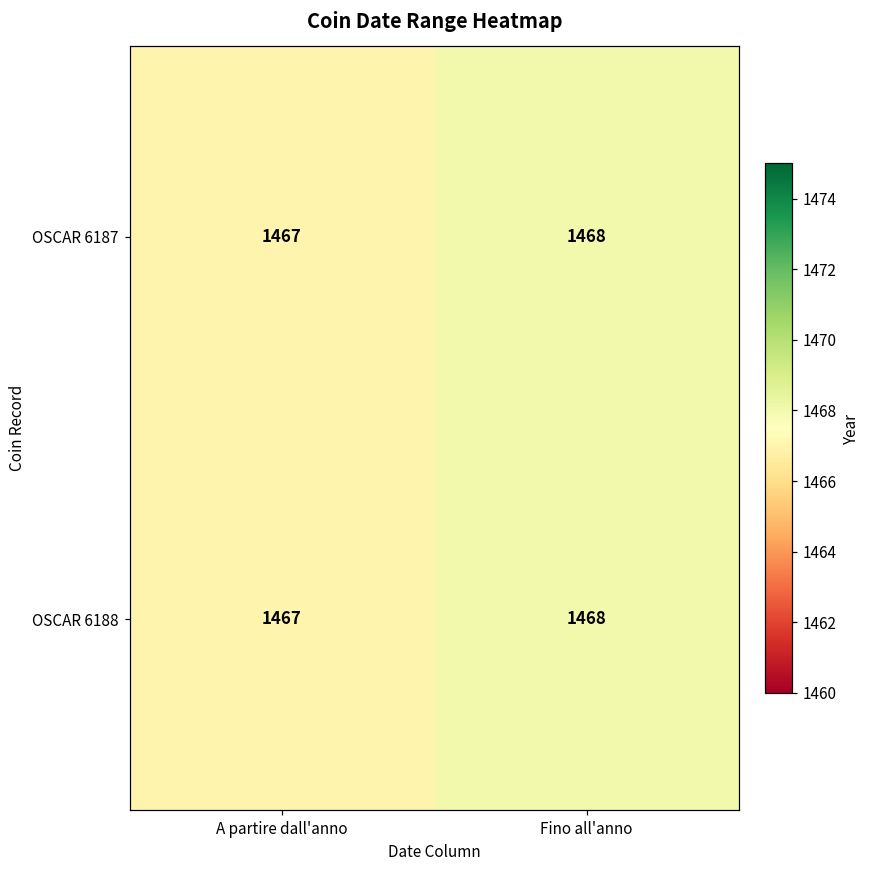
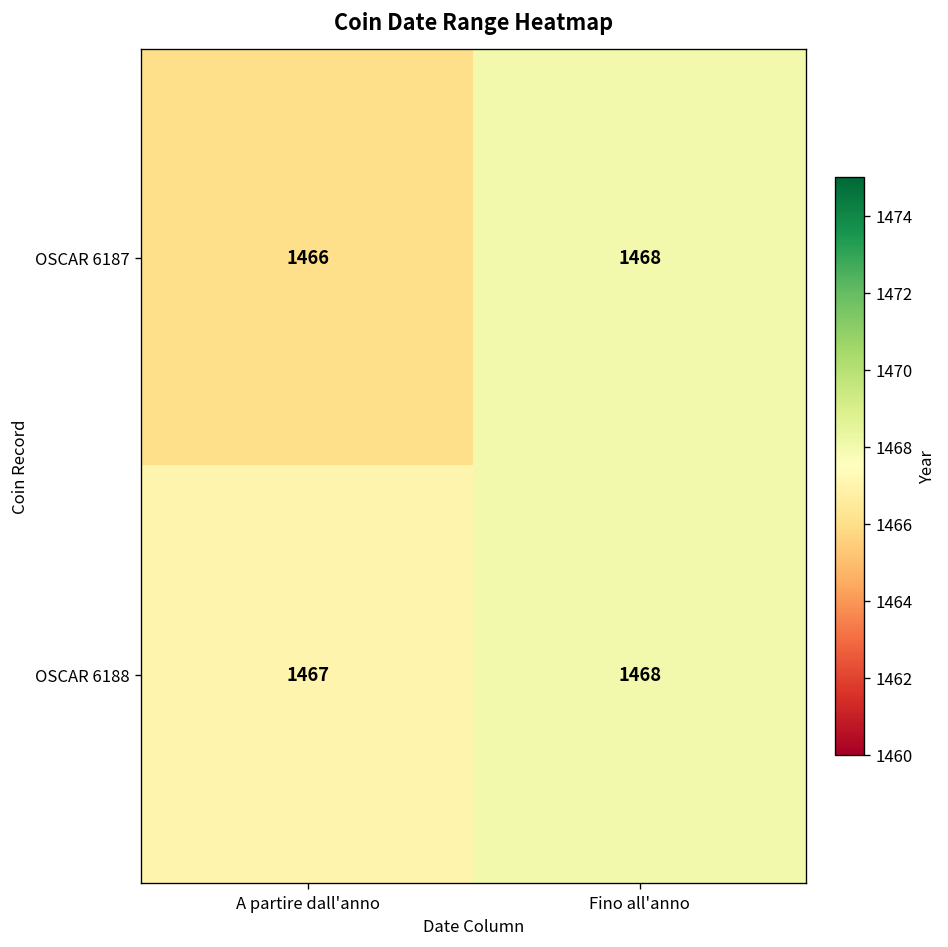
OSCAR 6187, A partire dall'anno: 1467 -> 1466
